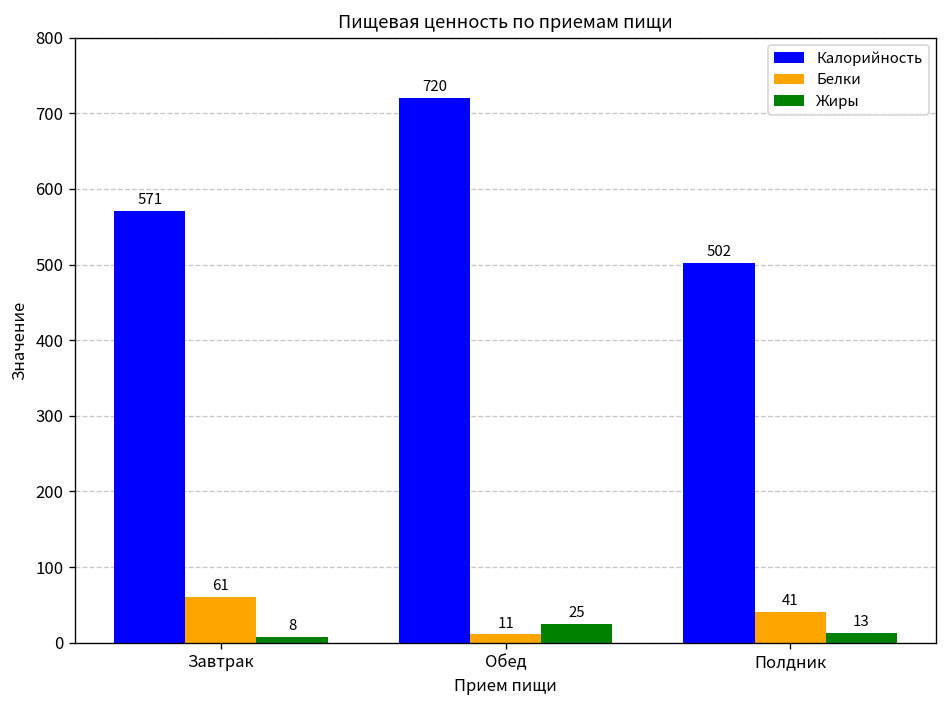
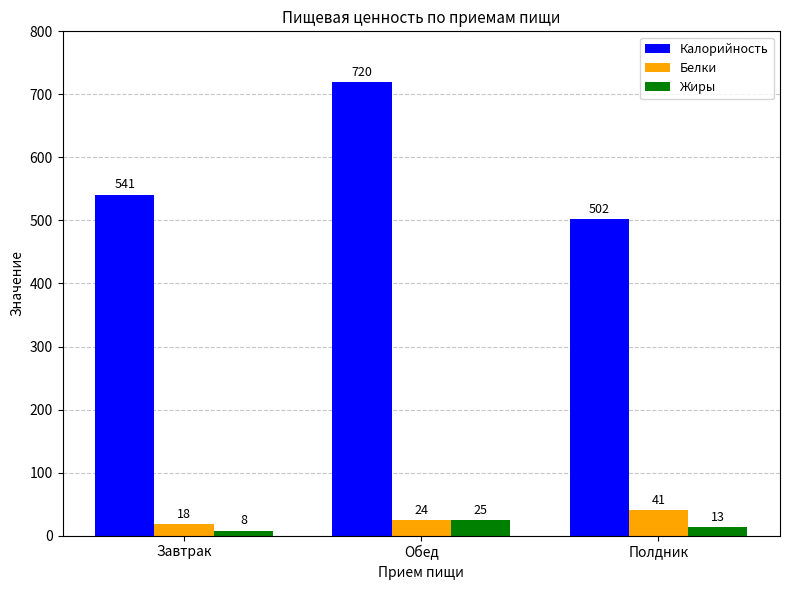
Калорийность, Завтрак: 571 -> 541
Белки, Завтрак: 61 -> 18
Белки, Обед: 11 -> 24
